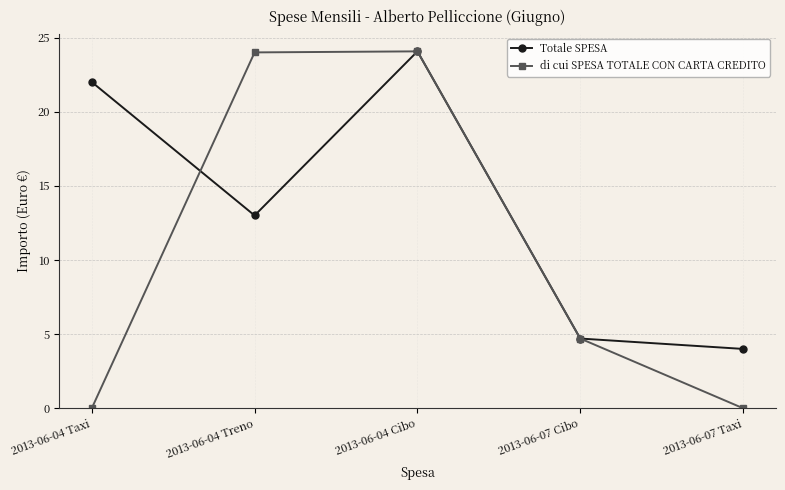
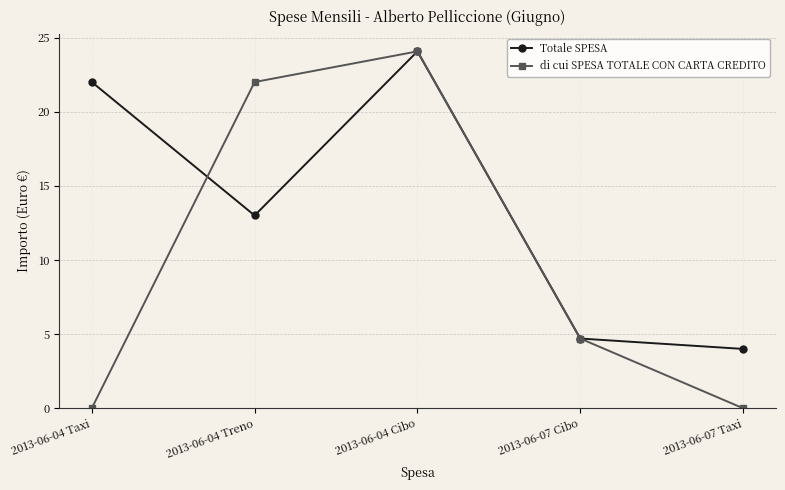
di cui SPESA TOTALE CON CARTA CREDITO, 2013-06-04 Treno: 24 -> 22
